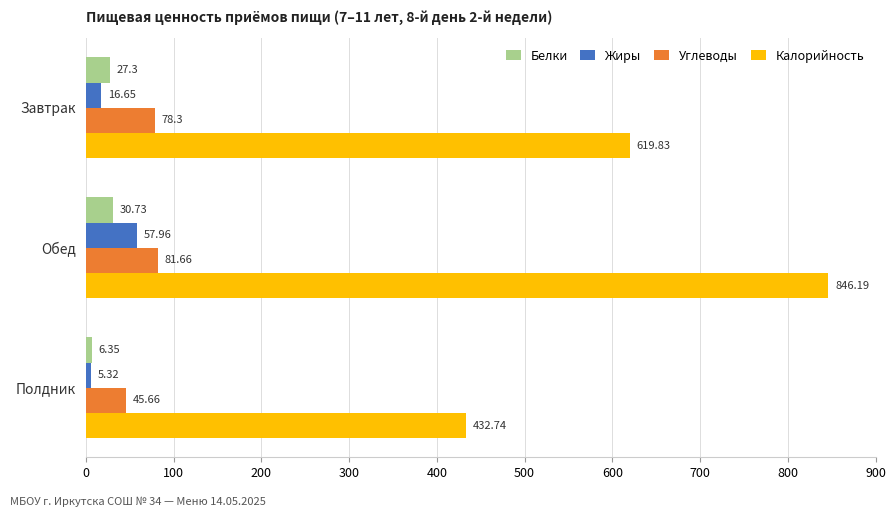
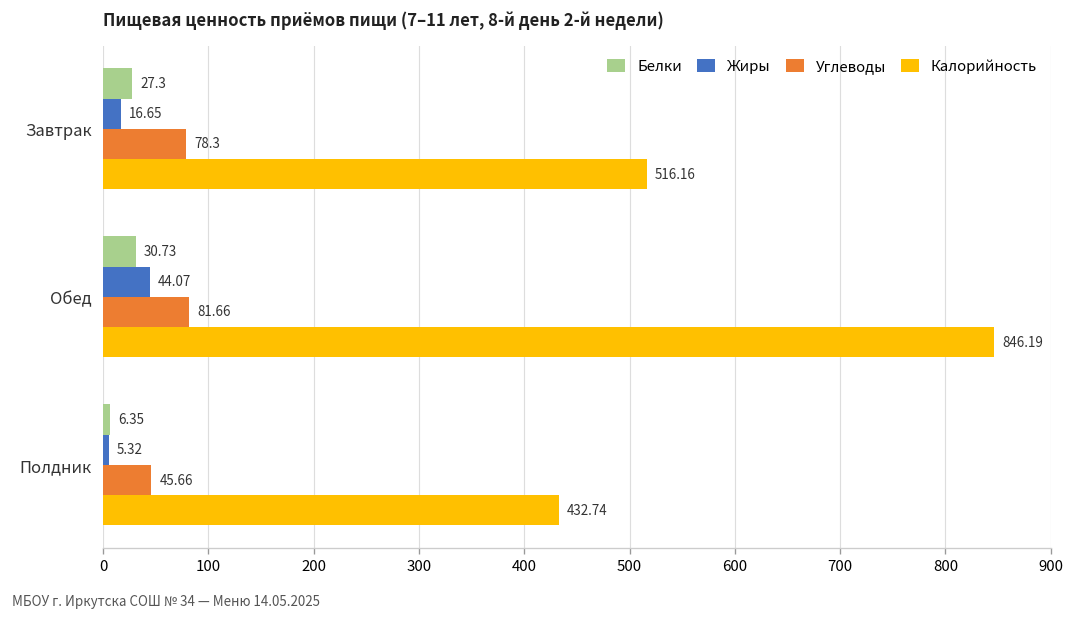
Калорийность, Завтрак: 619.83 -> 516.16
Жиры, Обед: 57.96 -> 44.07
